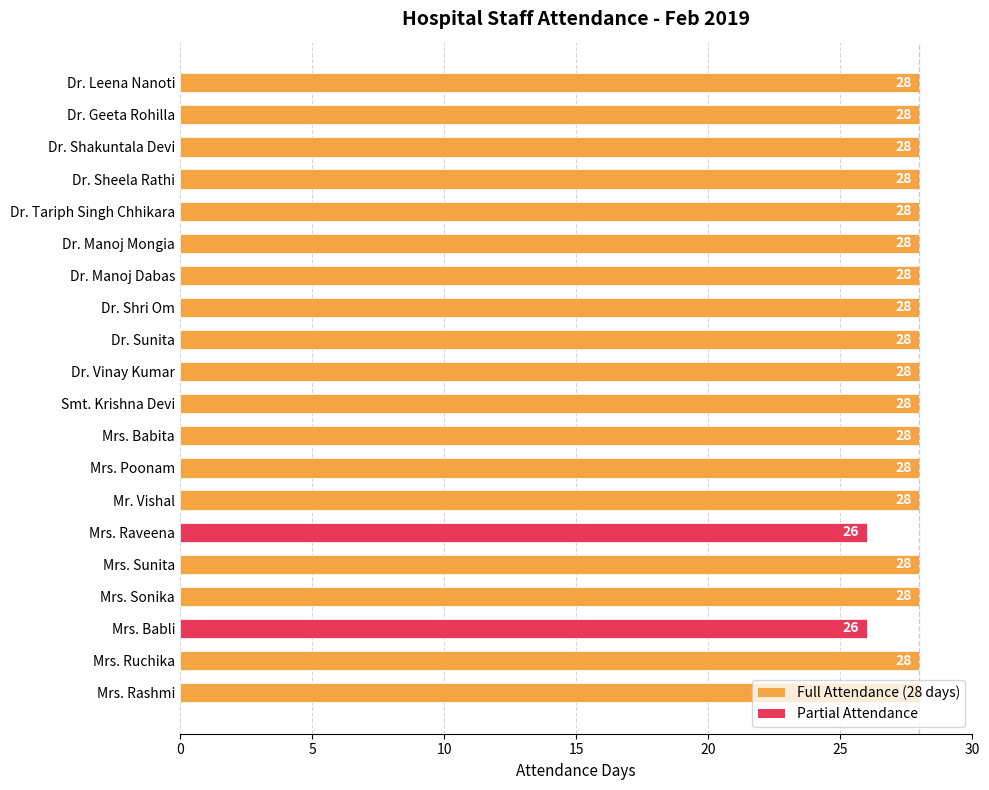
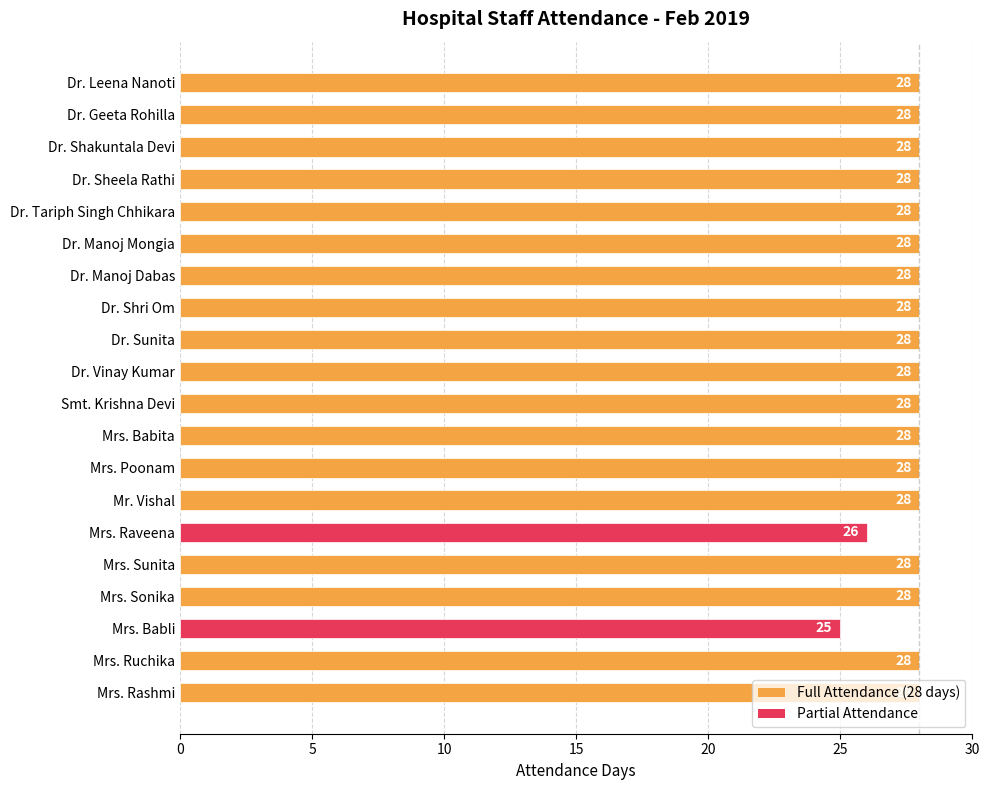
Mrs. Babli: 26 -> 25
